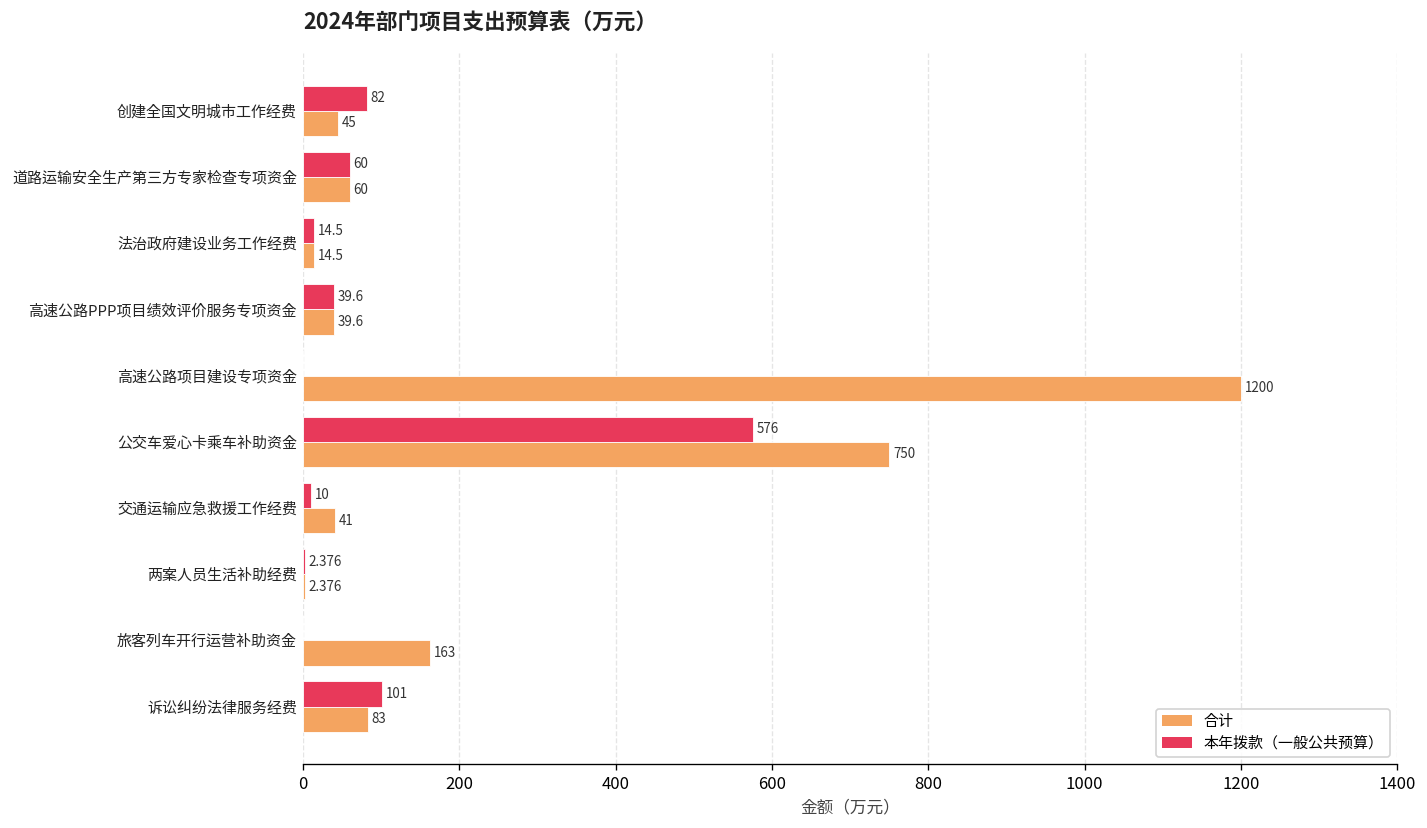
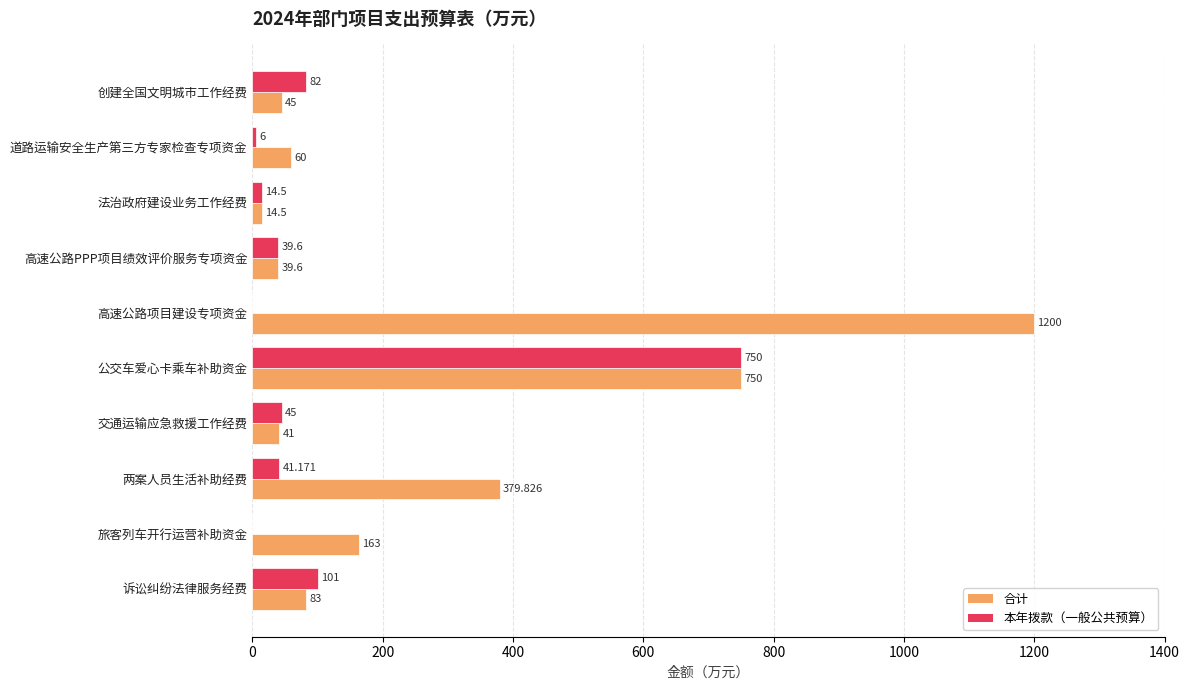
本年拨款（一般公共预算）, 道路运输安全生产第三方专家检查专项资金: 60 -> 6
本年拨款（一般公共预算）, 公交车爱心卡乘车补助资金: 576 -> 750
本年拨款（一般公共预算）, 交通运输应急救援工作经费: 10 -> 45
本年拨款（一般公共预算）, 两案人员生活补助经费: 2.376 -> 41.171
合计, 两案人员生活补助经费: 2.376 -> 379.826
